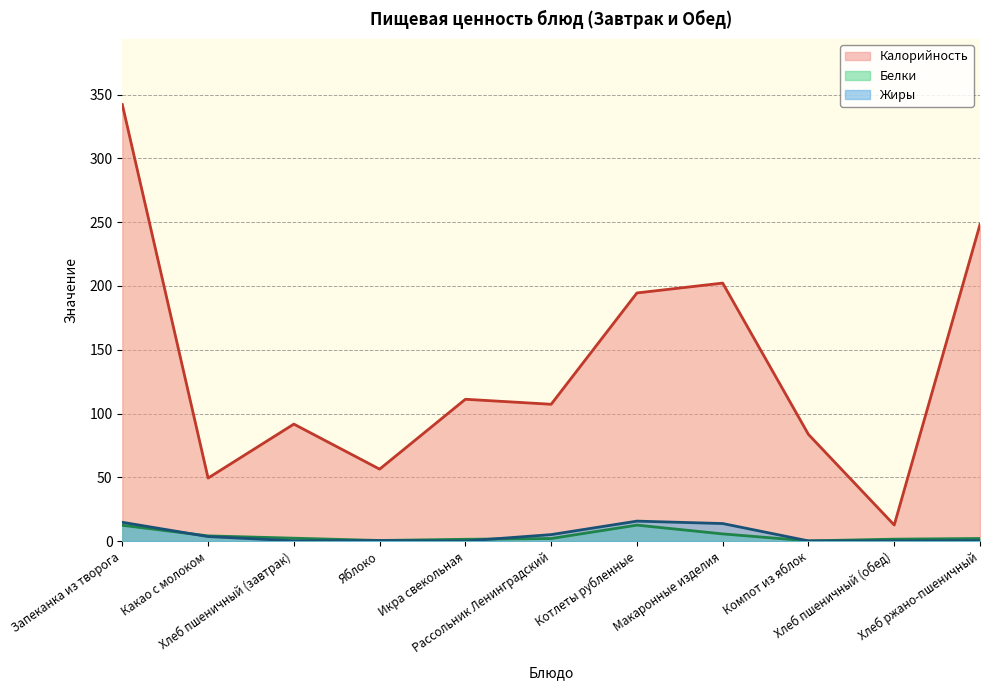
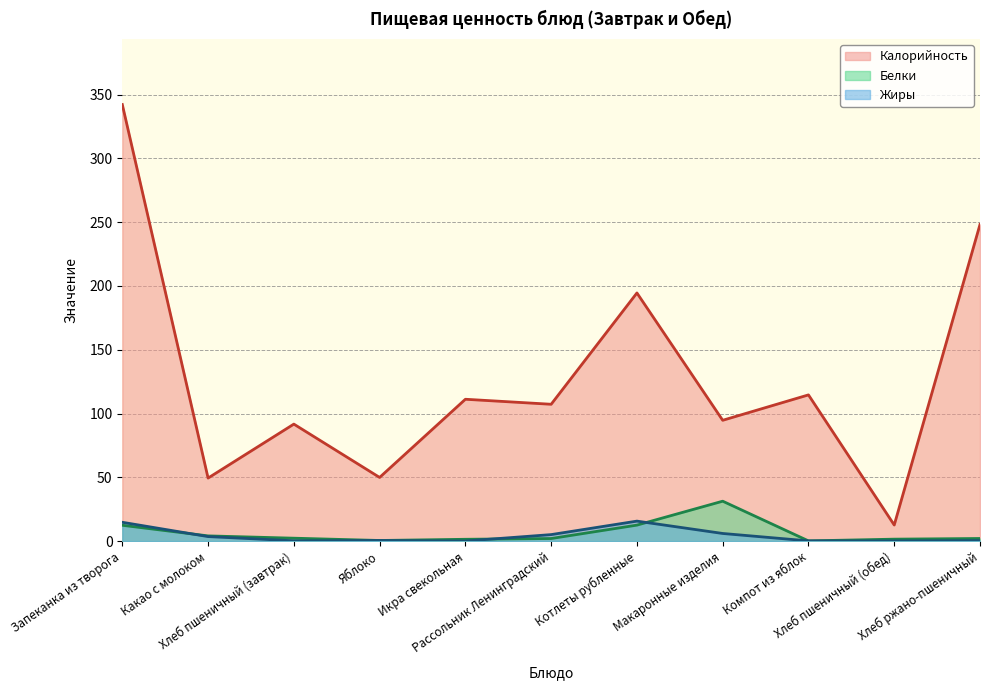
Калорийность, Яблоко: 56 -> 50
Калорийность, Макаронные изделия: 202 -> 95
Белки, Макаронные изделия: 6 -> 31
Жиры, Макаронные изделия: 14 -> 6
Калорийность, Компот из яблок: 84 -> 115
